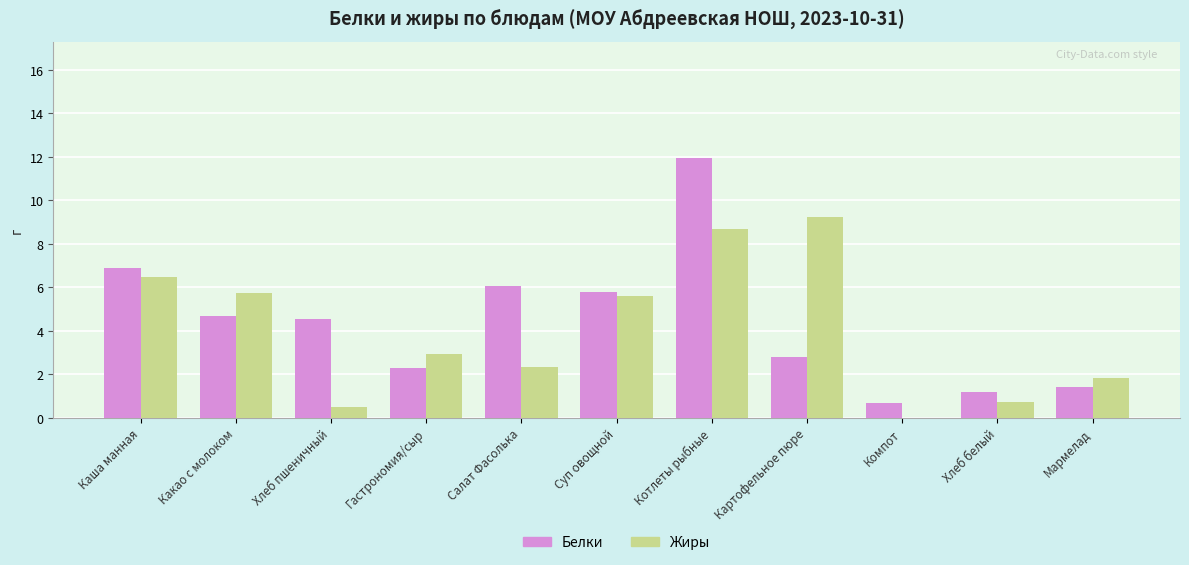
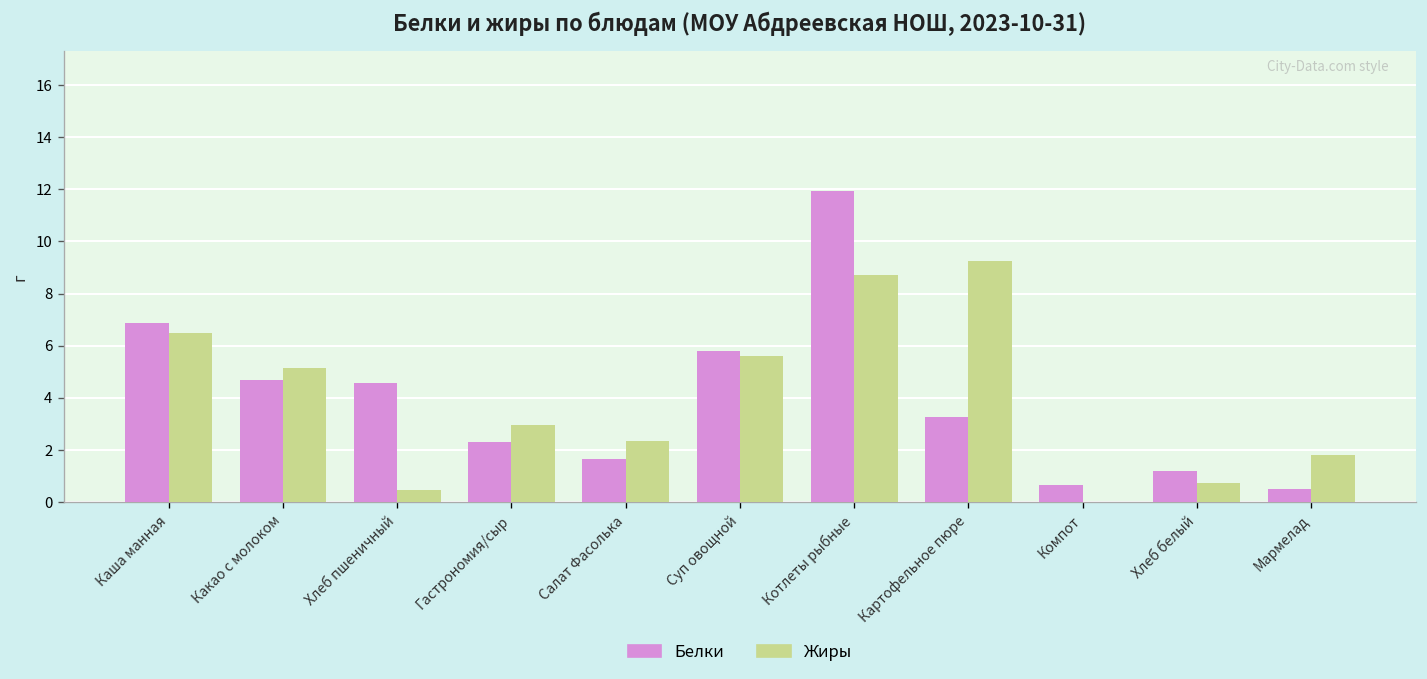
Жиры, Какао с молоком: 5.7 -> 5.2
Белки, Салат Фасолька: 6.1 -> 1.7
Белки, Картофельное пюре: 2.8 -> 3.3
Белки, Мармелад: 1.4 -> 0.5
